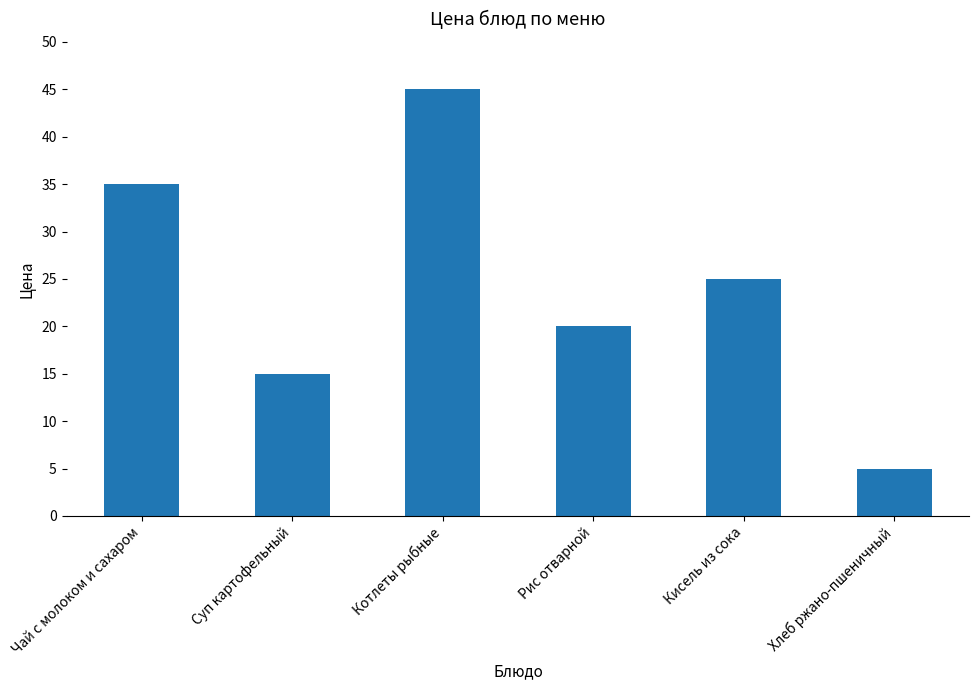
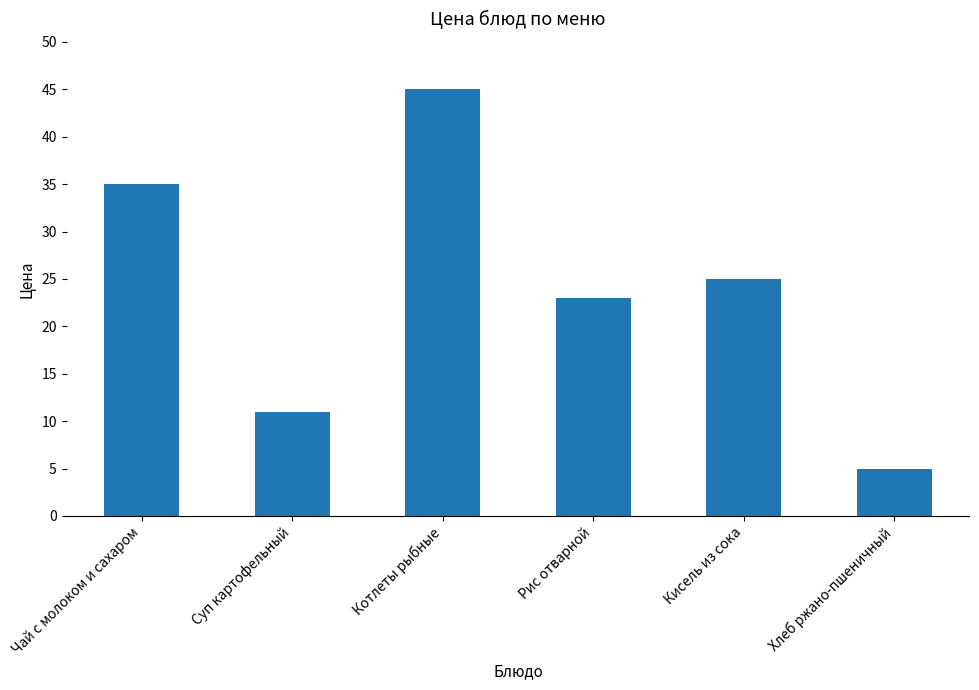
Суп картофельный: 15 -> 11
Рис отварной: 20 -> 23
